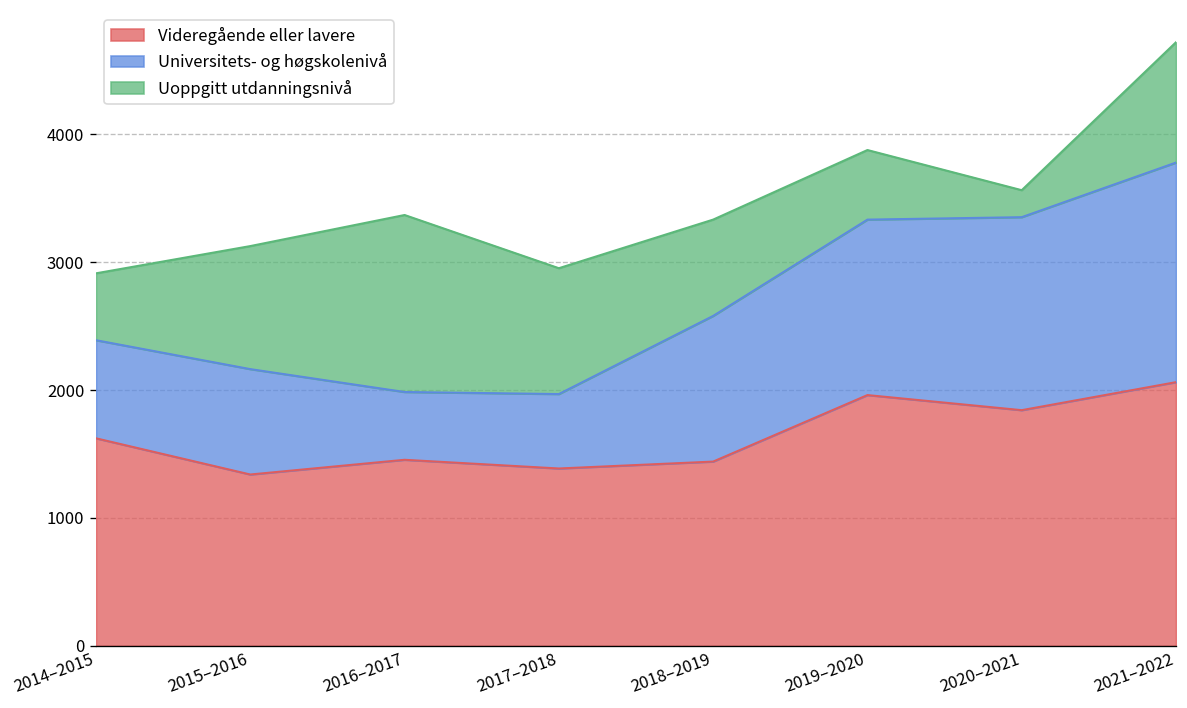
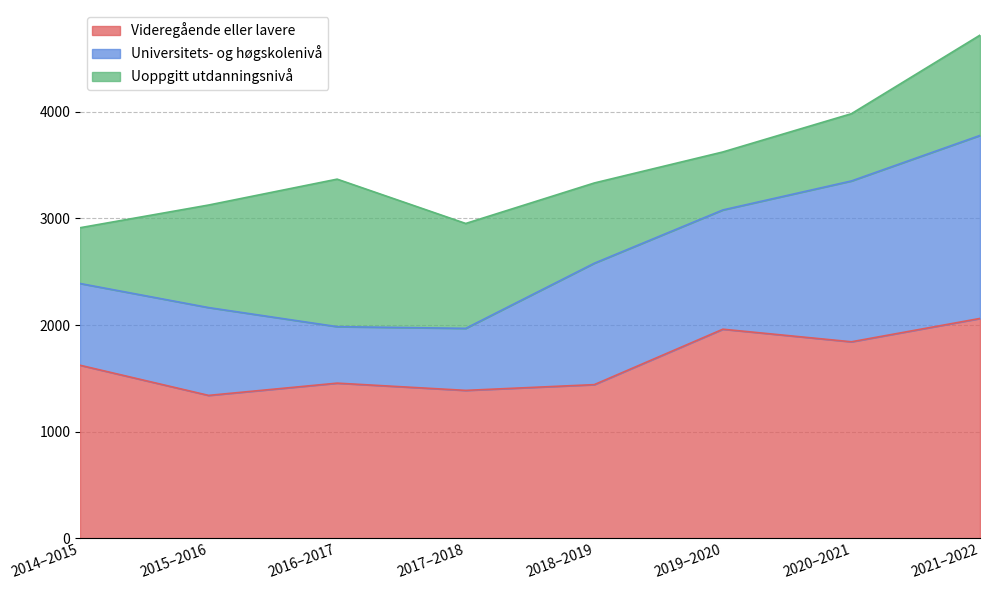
Universitets- og høgskolenivå, 2019–2020: 1370 -> 1120
Uoppgitt utdanningsnivå, 2020–2021: 210 -> 630
